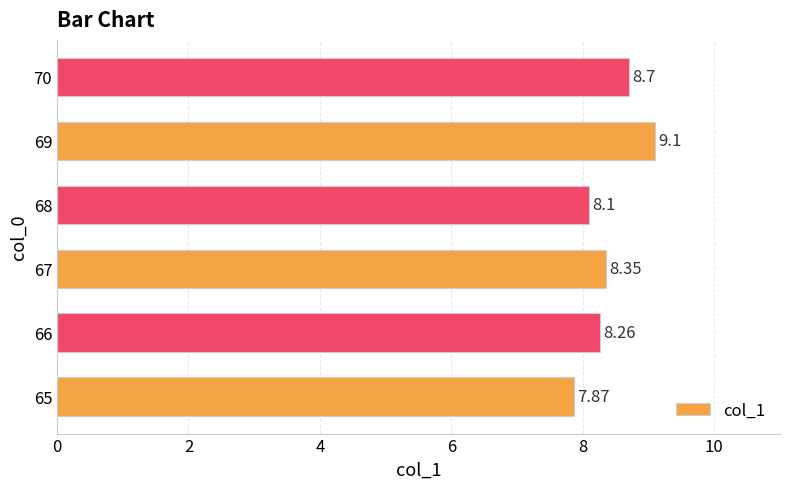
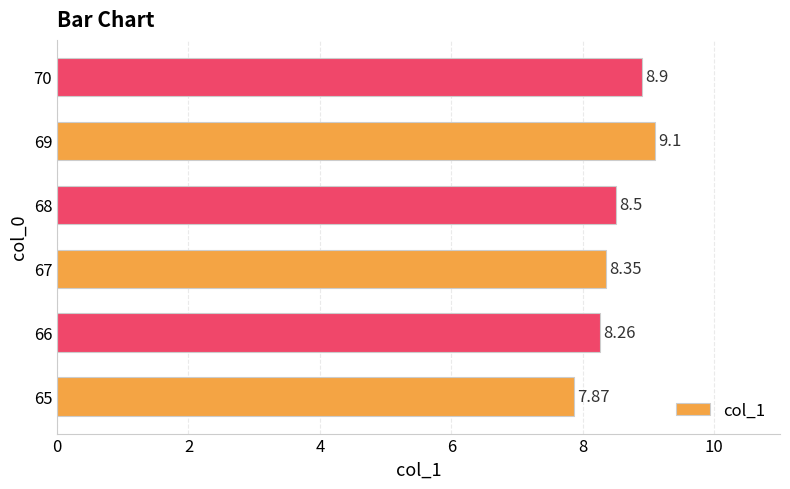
70: 8.7 -> 8.9
68: 8.1 -> 8.5
